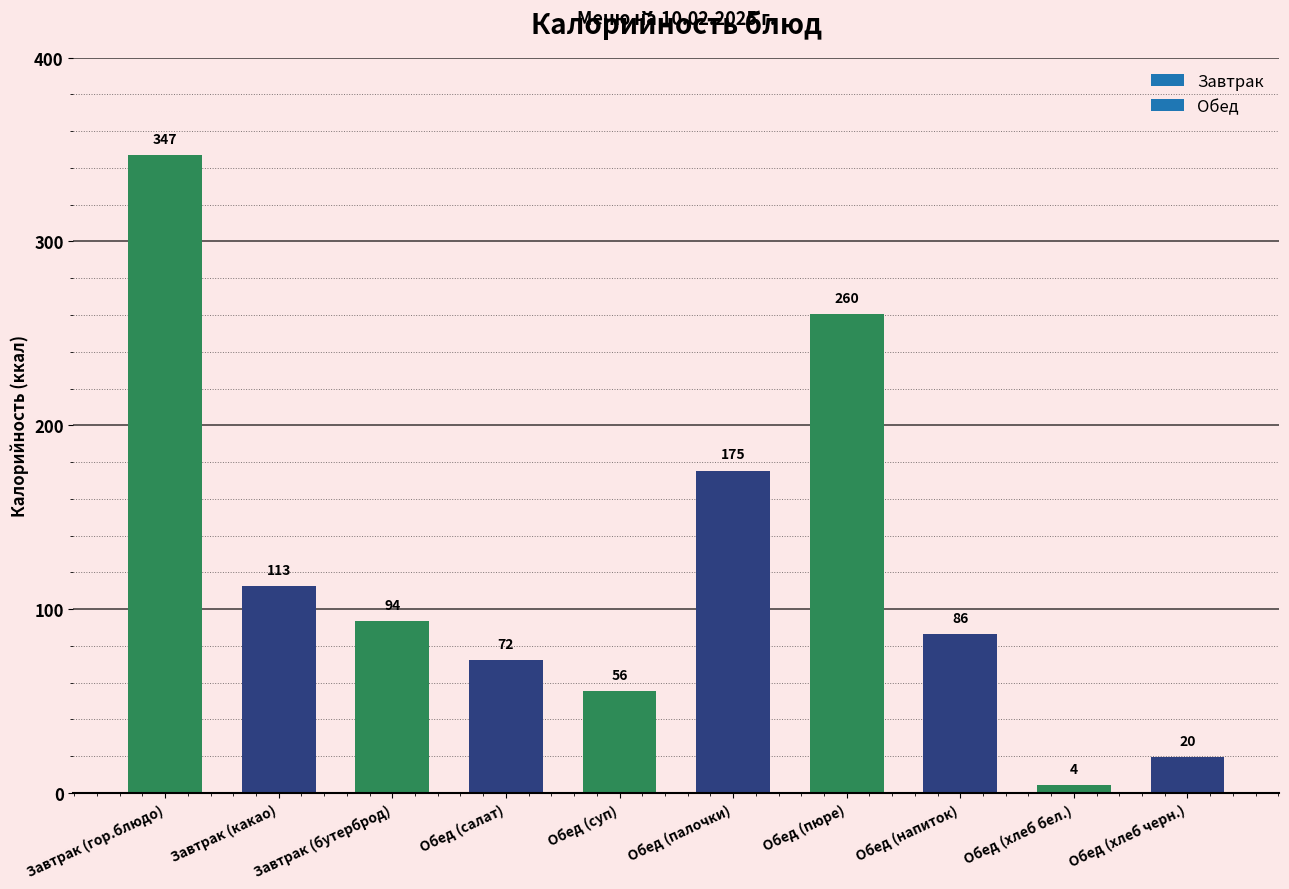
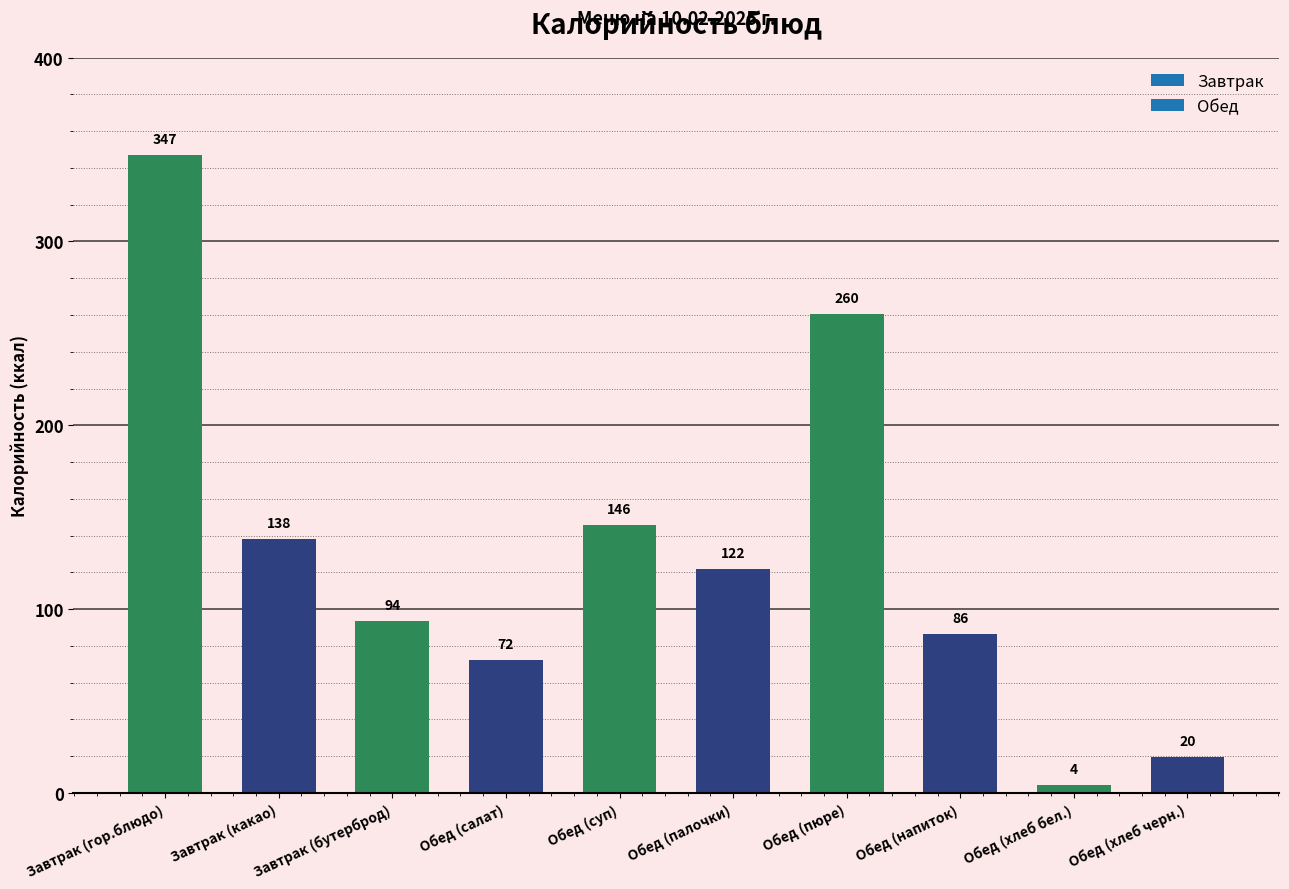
Завтрак (какао): 113 -> 138
Обед (суп): 56 -> 146
Обед (палочки): 175 -> 122
